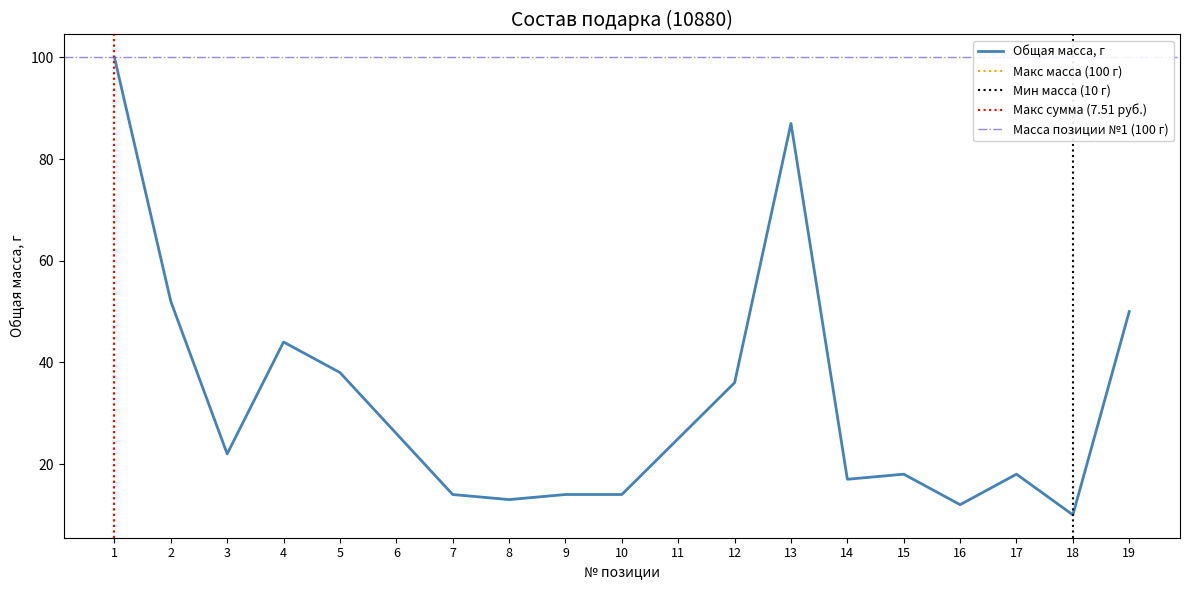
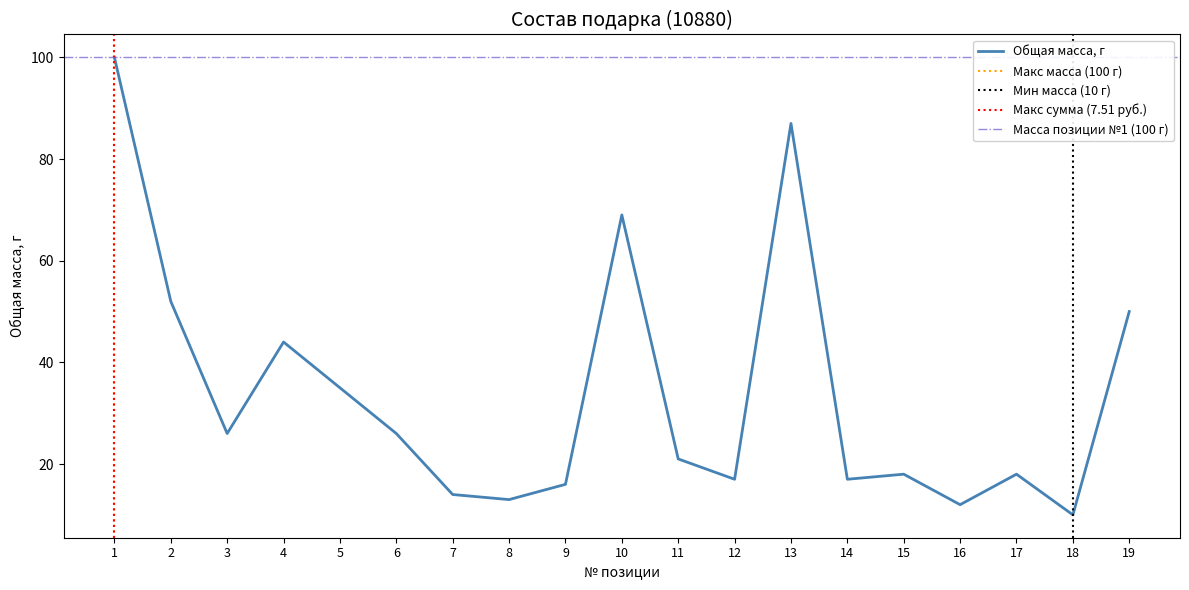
3: 22 -> 26
5: 38 -> 35
9: 14 -> 16
10: 14 -> 69
11: 25 -> 21
12: 36 -> 17
